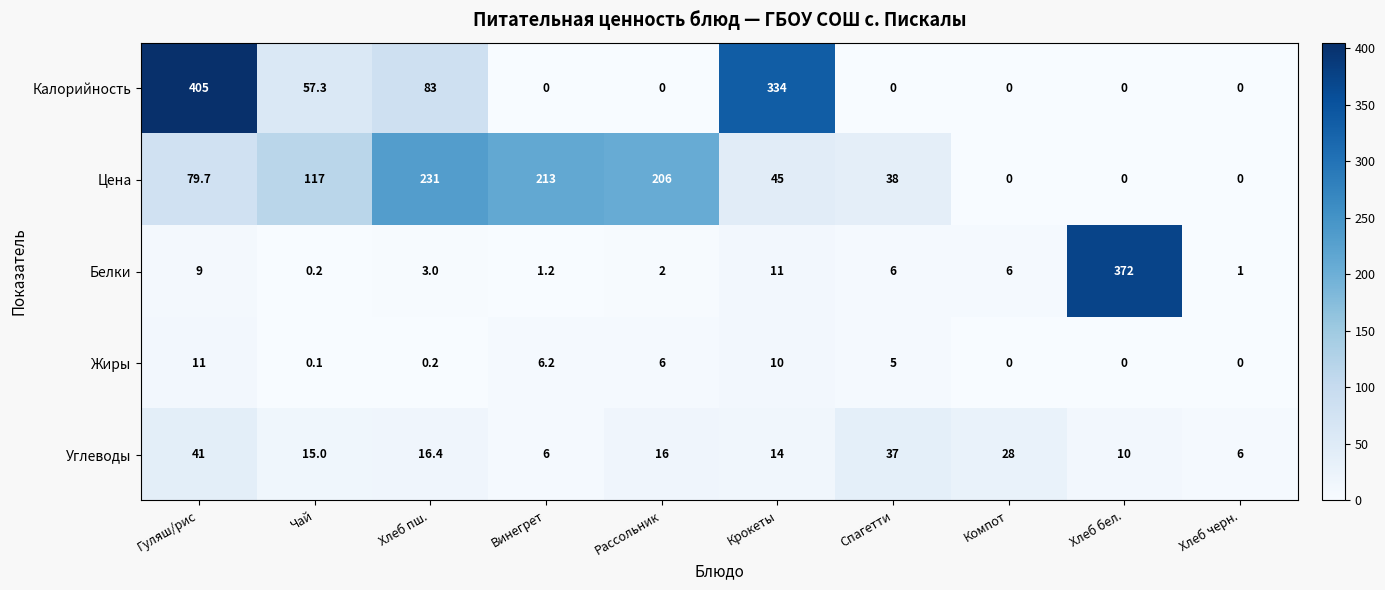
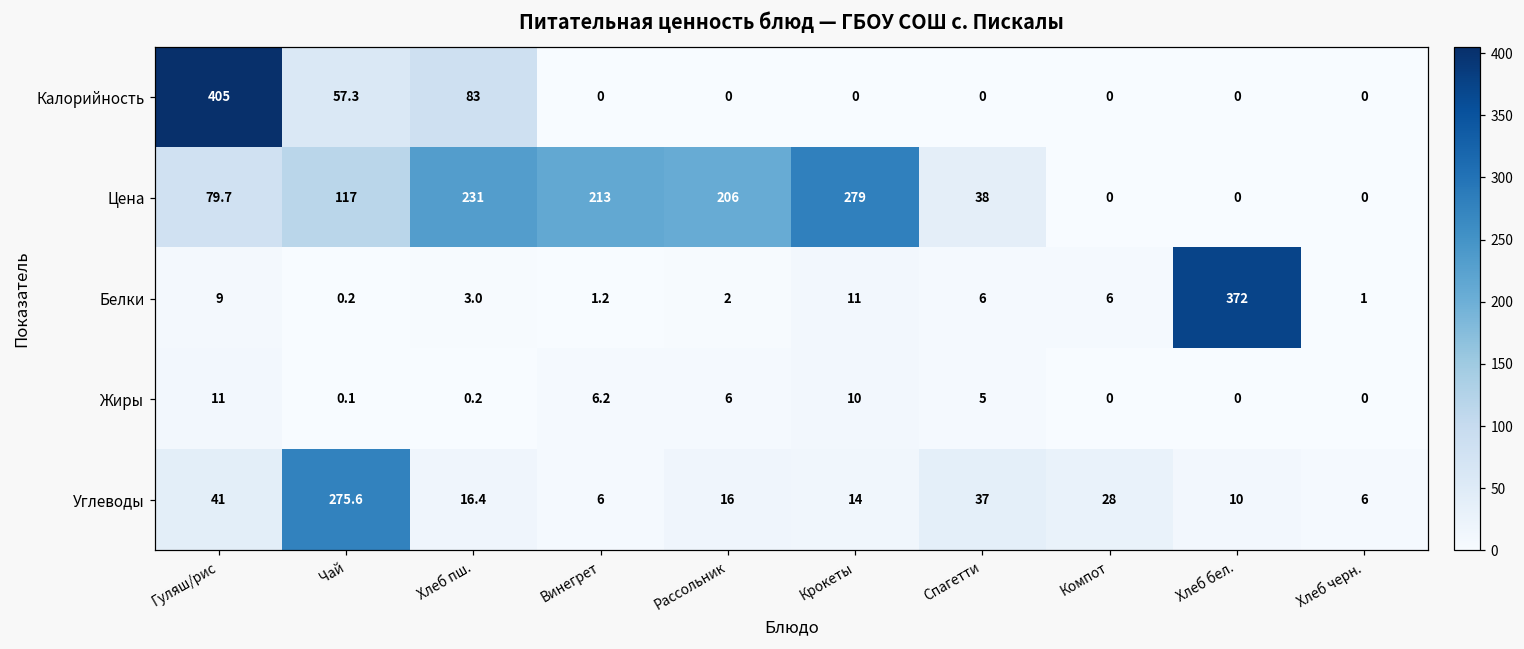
Калорийность, Крокеты: 334 -> 0
Цена, Крокеты: 45 -> 279
Углеводы, Чай: 15.0 -> 275.6
